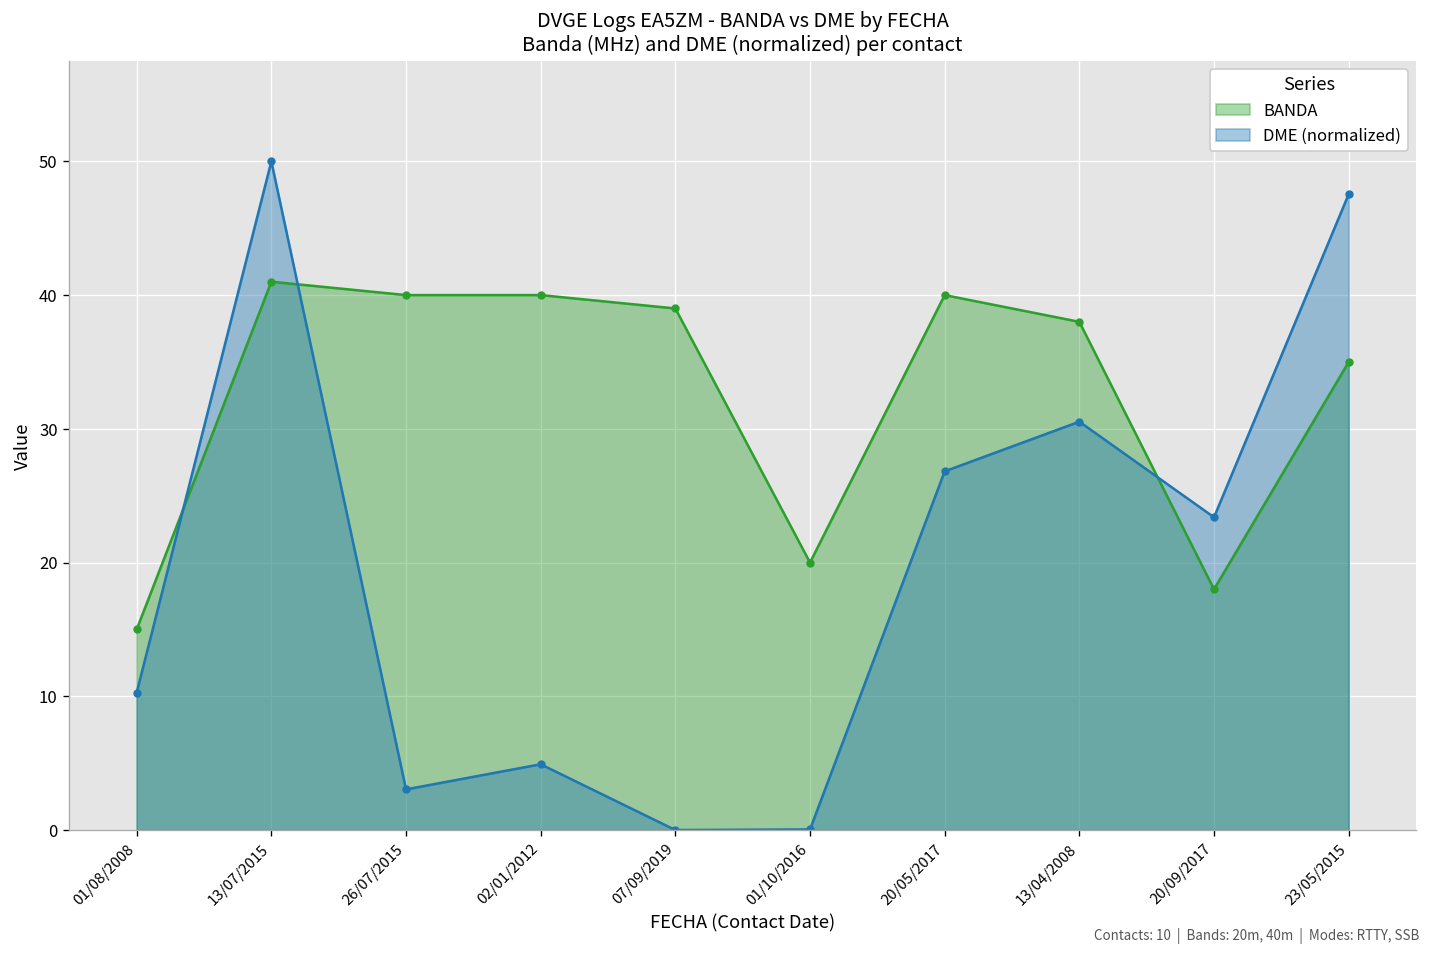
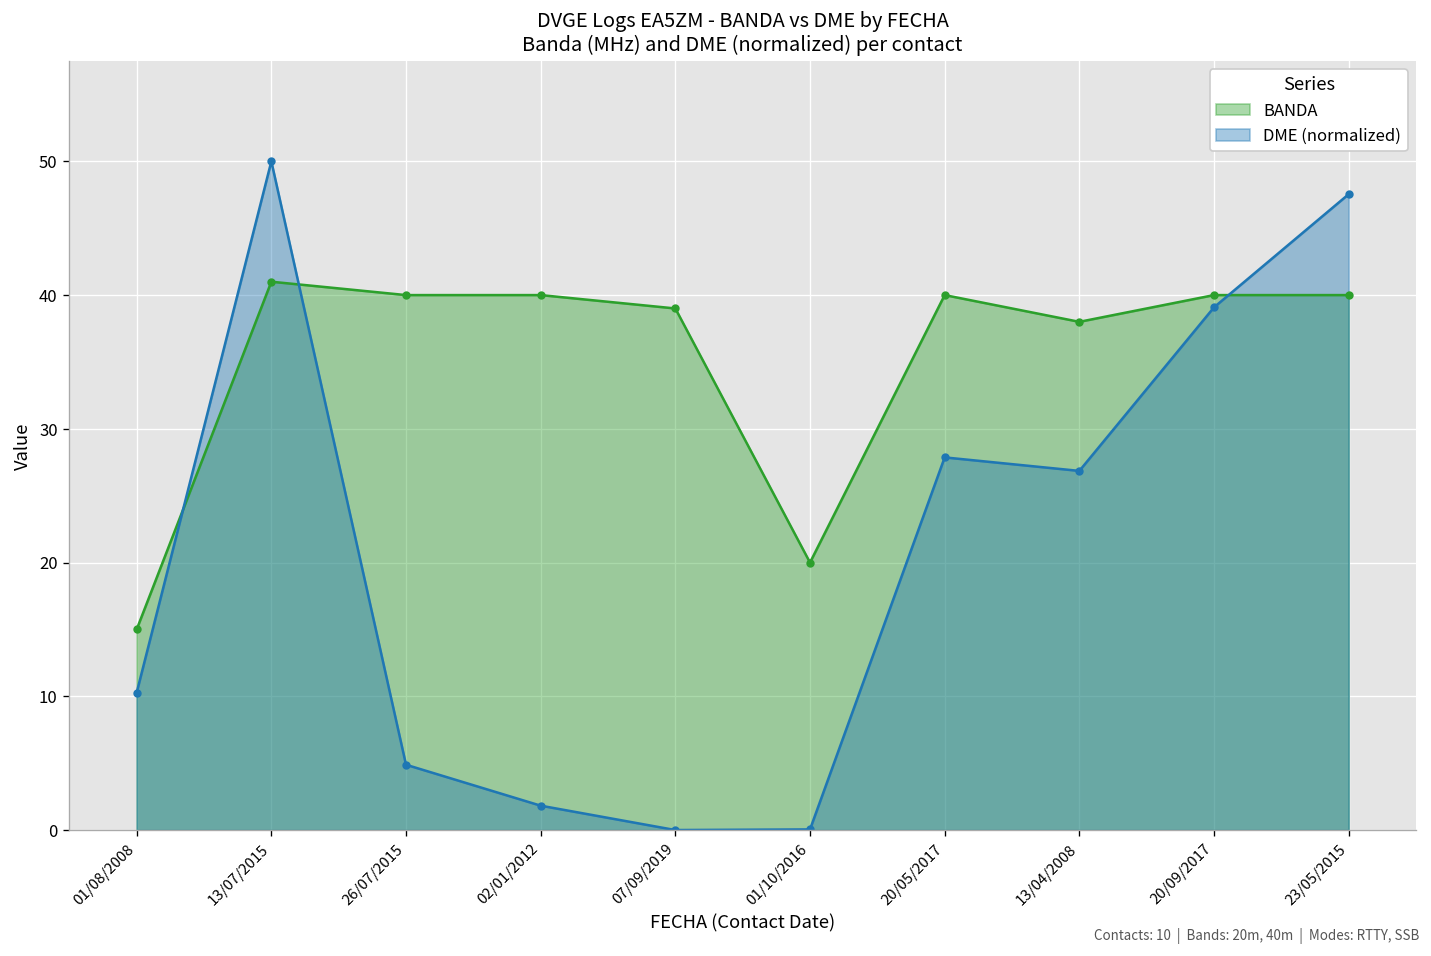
DME (normalized), 26/07/2015: 3.0 -> 4.9
DME (normalized), 02/01/2012: 4.9 -> 1.8
DME (normalized), 20/05/2017: 26.8 -> 27.9
DME (normalized), 13/04/2008: 30.5 -> 26.9
BANDA, 20/09/2017: 18 -> 40
DME (normalized), 20/09/2017: 23.4 -> 39.1
BANDA, 23/05/2015: 35 -> 40
